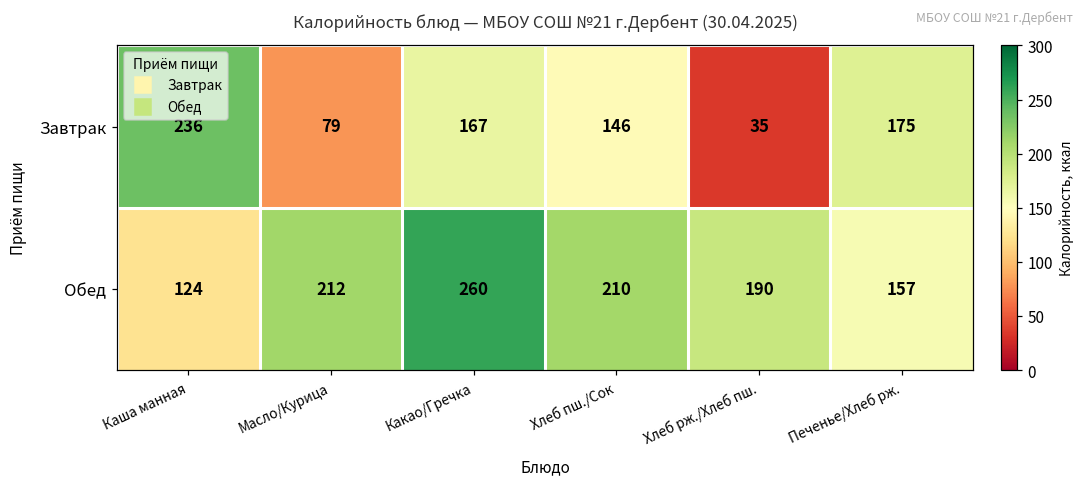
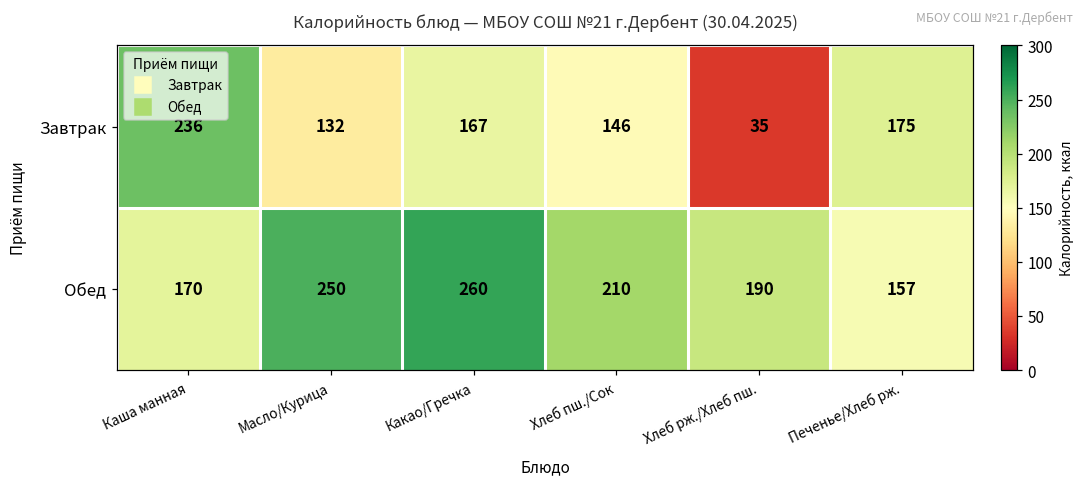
Завтрак, Масло/Курица: 79 -> 132
Обед, Каша манная: 124 -> 170
Обед, Масло/Курица: 212 -> 250
